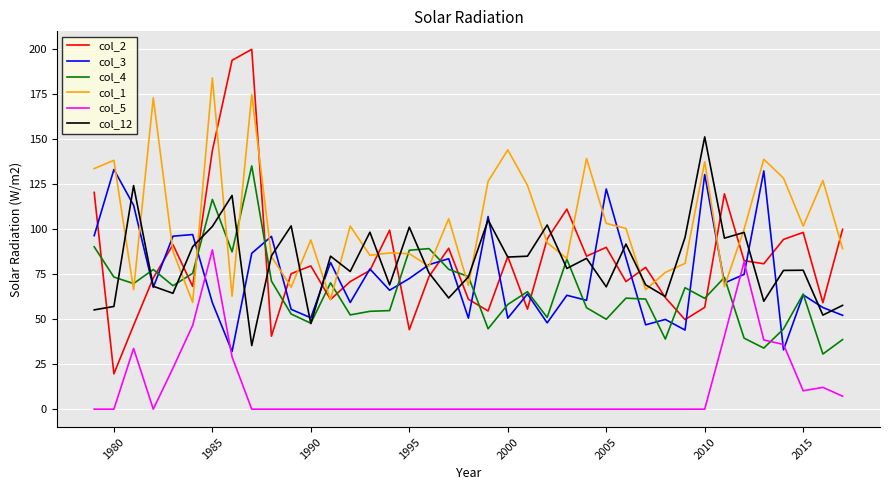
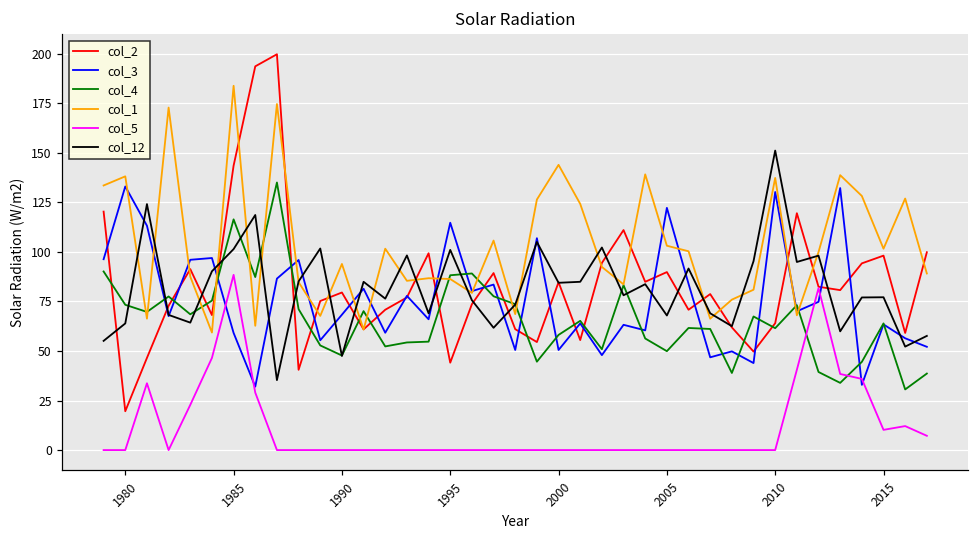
col_12, 1980: 57 -> 64
col_3, 1990: 51 -> 68
col_3, 1995: 73 -> 115
col_2, 2010: 57 -> 64
